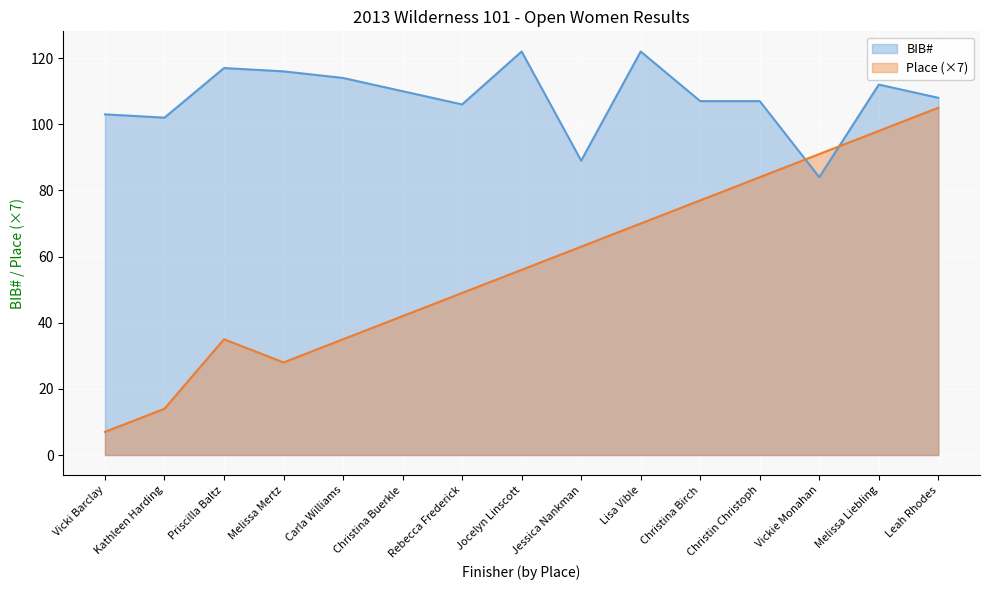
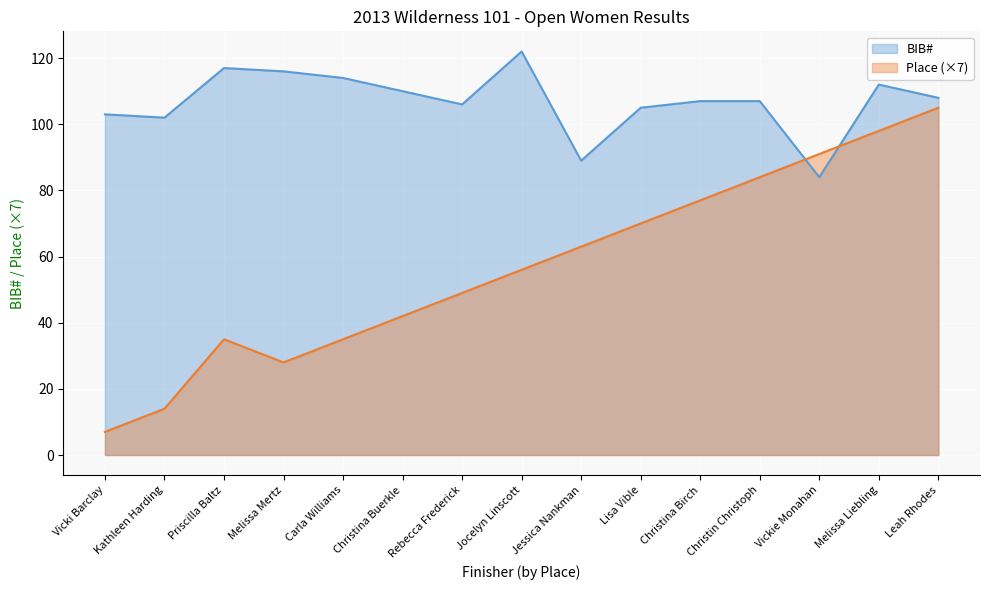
BIB#, Lisa Vible: 122 -> 105
